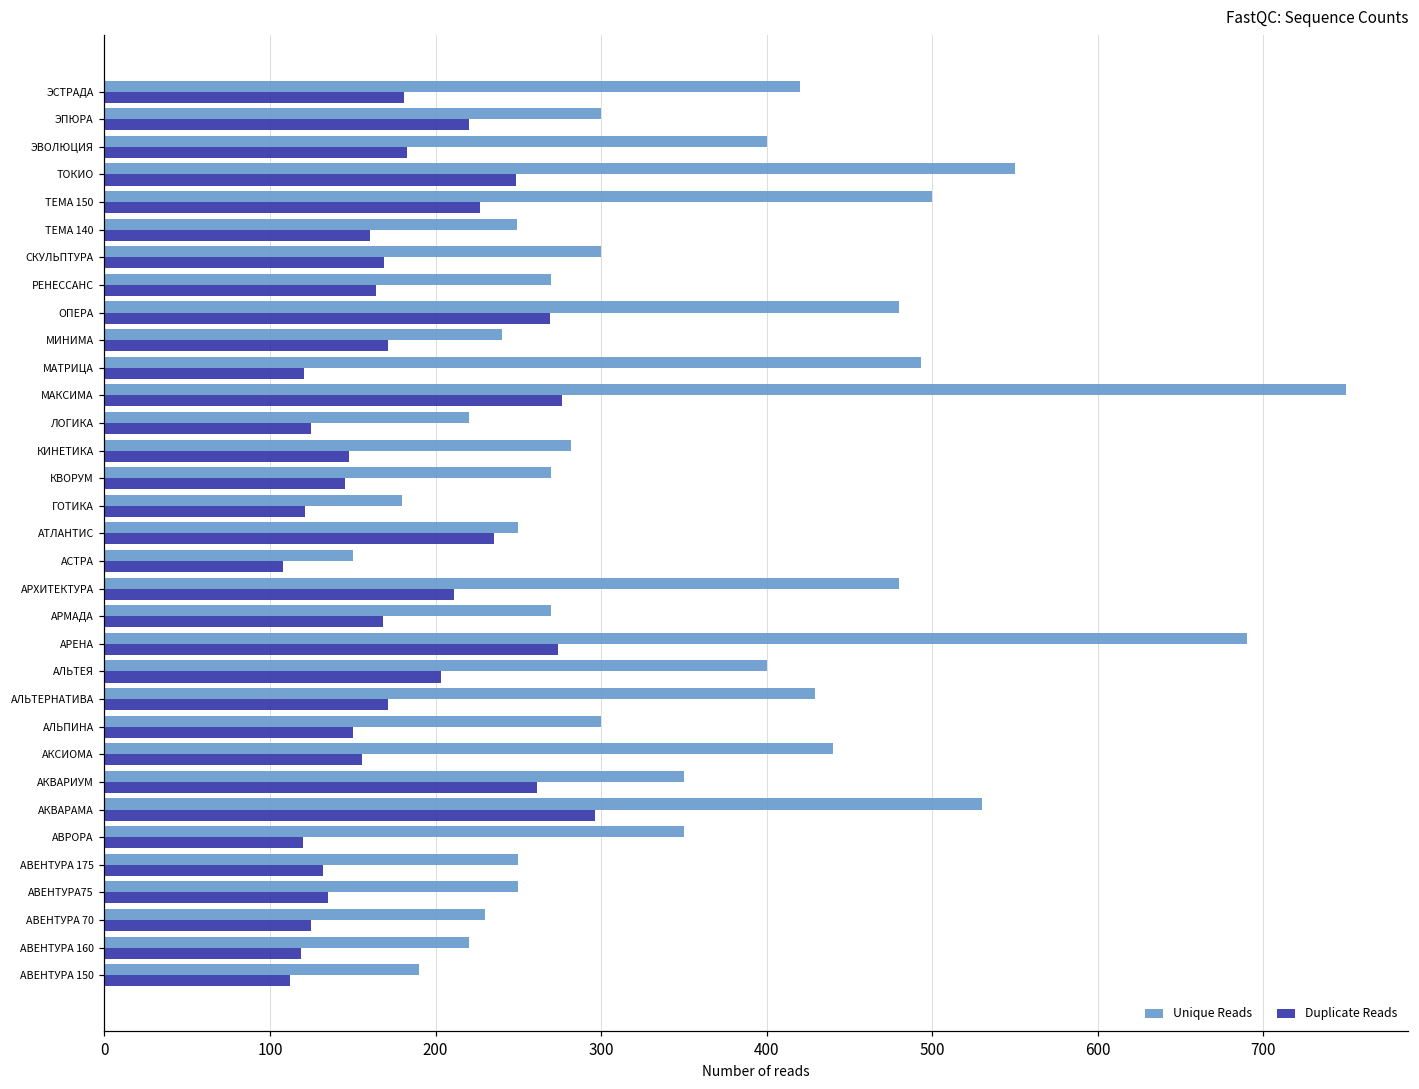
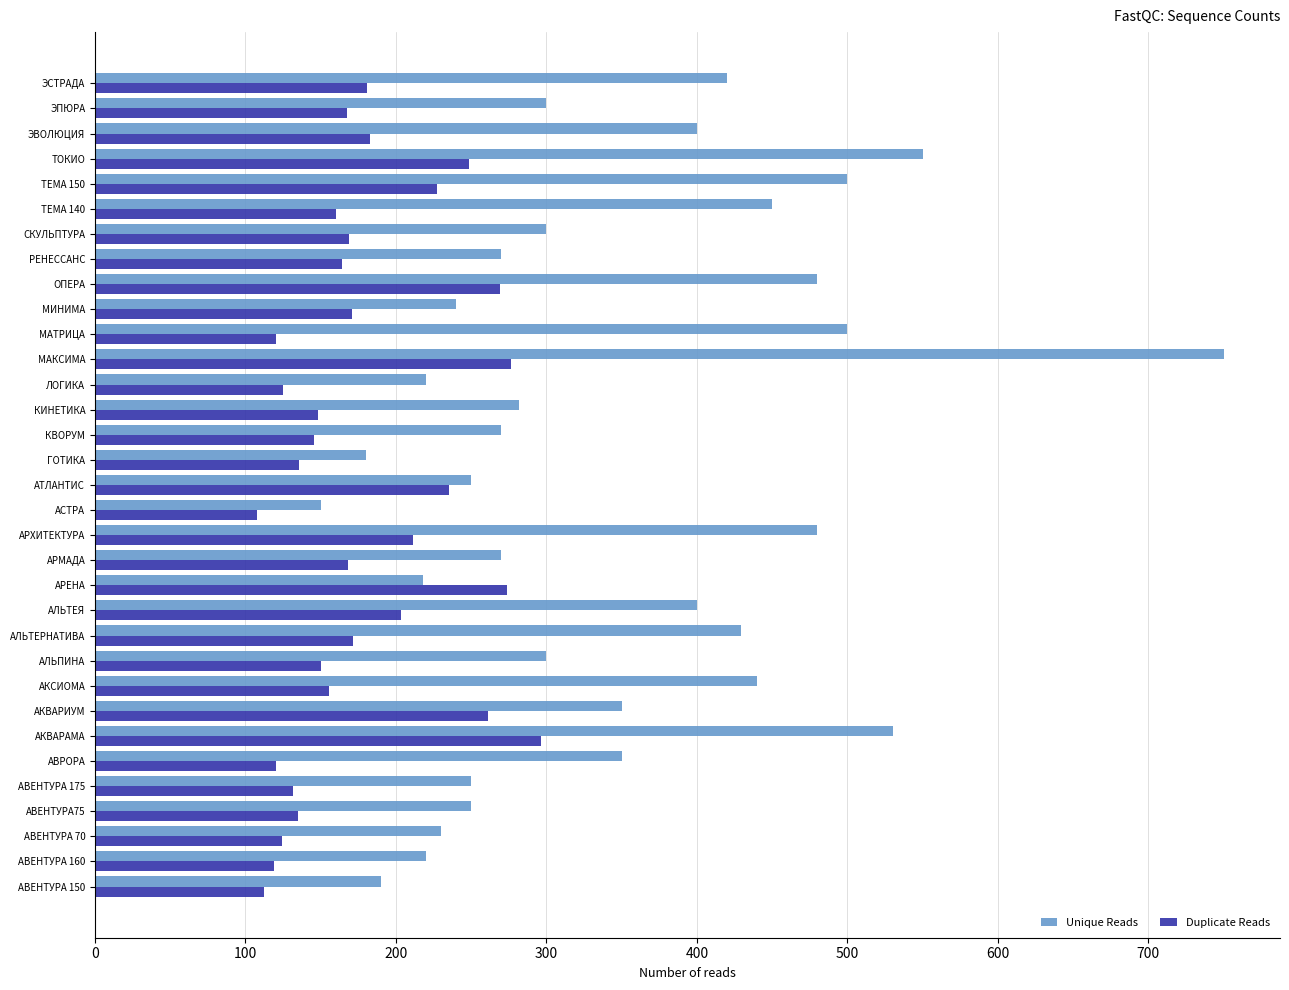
Duplicate Reads, ЭПЮРА: 221 -> 168
Unique Reads, ТЕМА 140: 249 -> 450
Unique Reads, МАТРИЦА: 493 -> 500
Duplicate Reads, ГОТИКА: 121 -> 135
Unique Reads, АРЕНА: 690 -> 218
